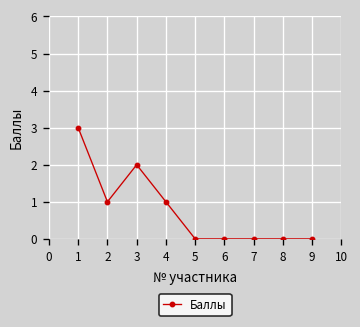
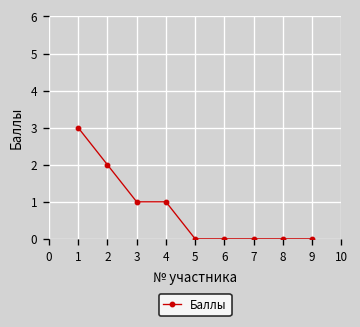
2: 1 -> 2
3: 2 -> 1
